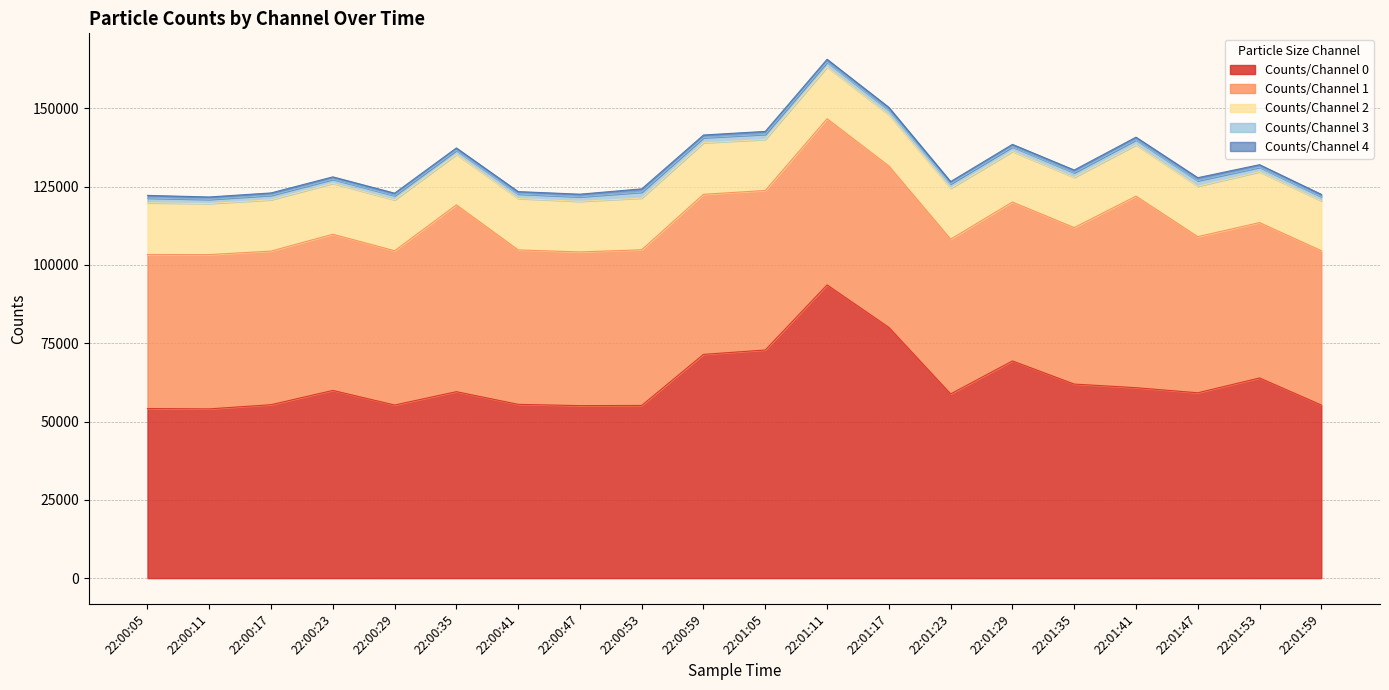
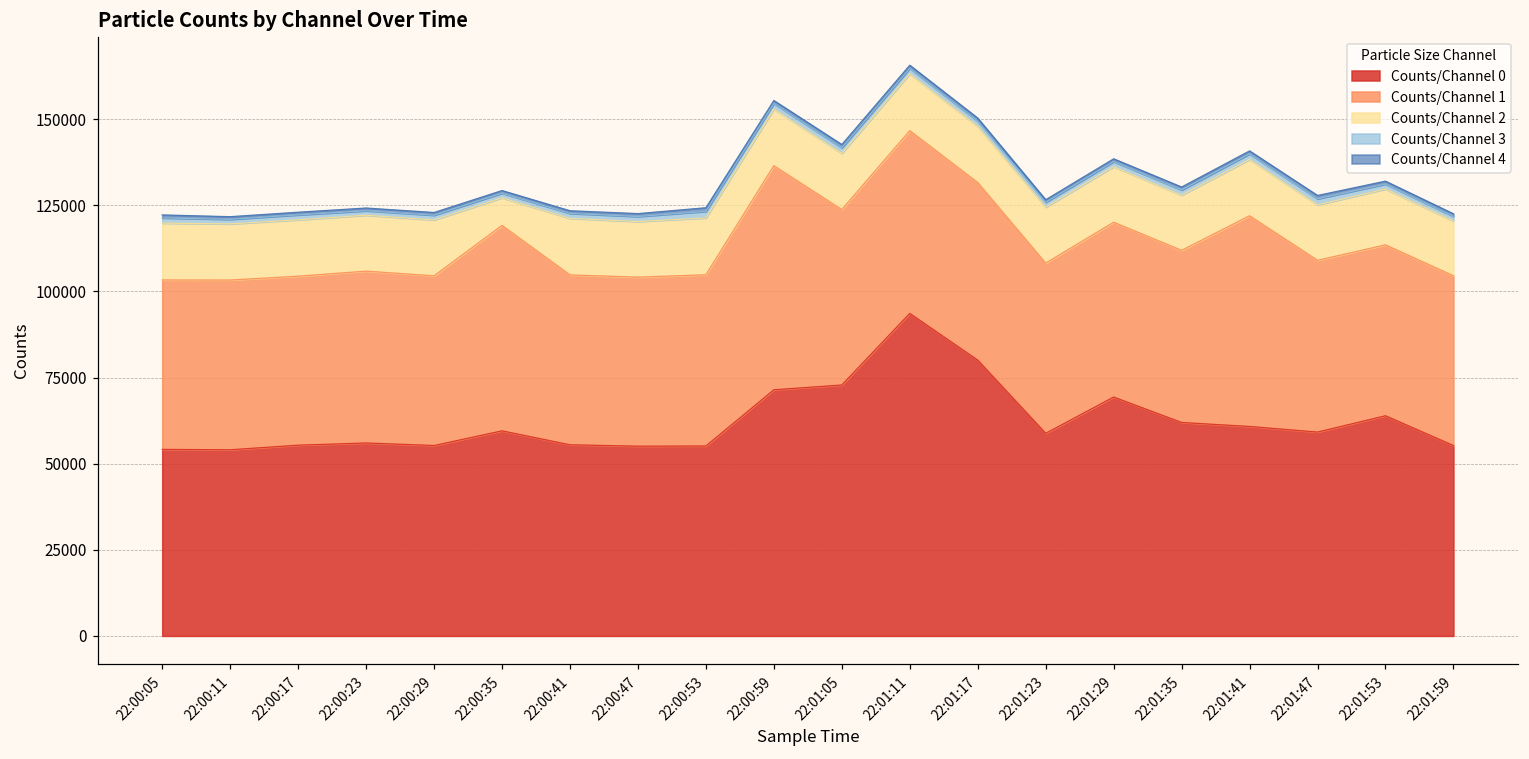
Counts/Channel 0, 22:00:23: 60000 -> 56000
Counts/Channel 2, 22:00:35: 16000 -> 8000
Counts/Channel 1, 22:00:59: 51000 -> 65000
